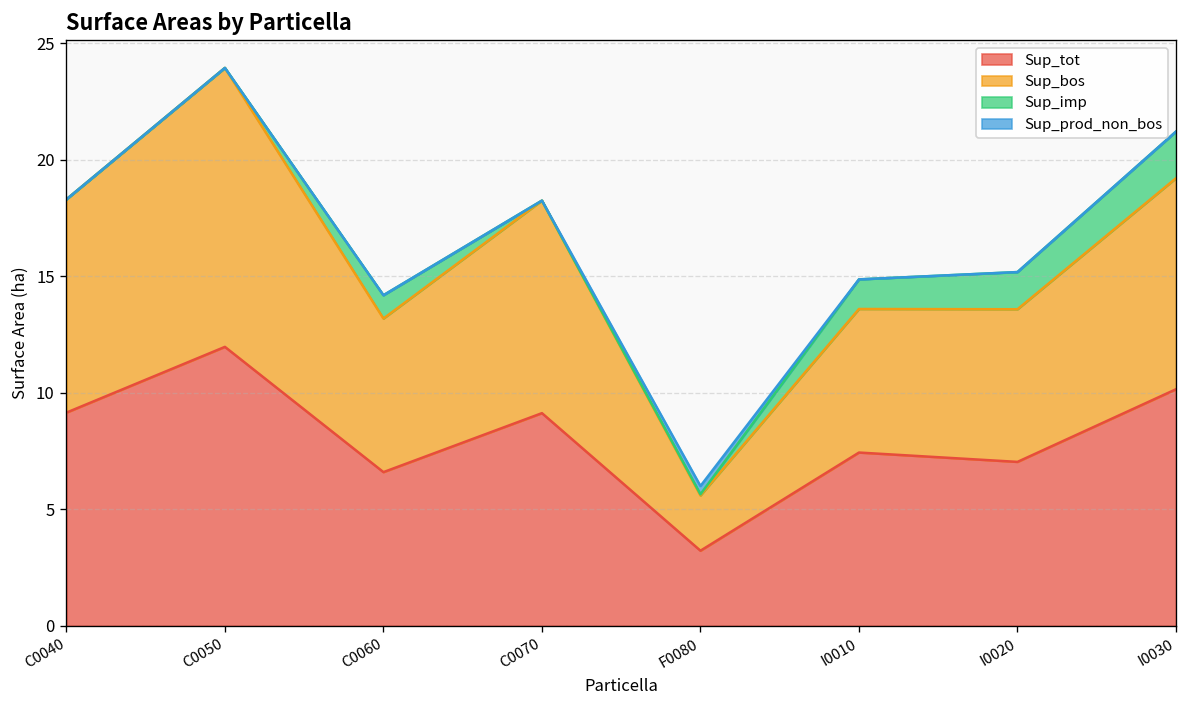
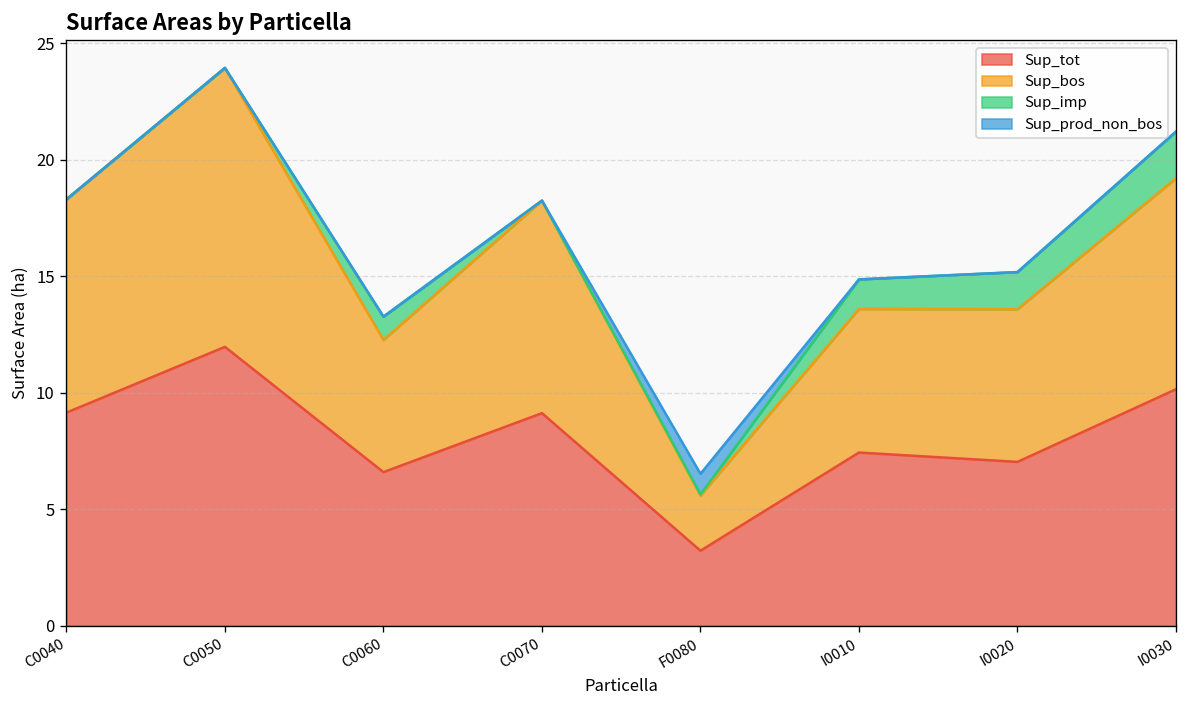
Sup_bos, C0060: 6.6 -> 5.7
Sup_prod_non_bos, F0080: 0.4 -> 0.9
